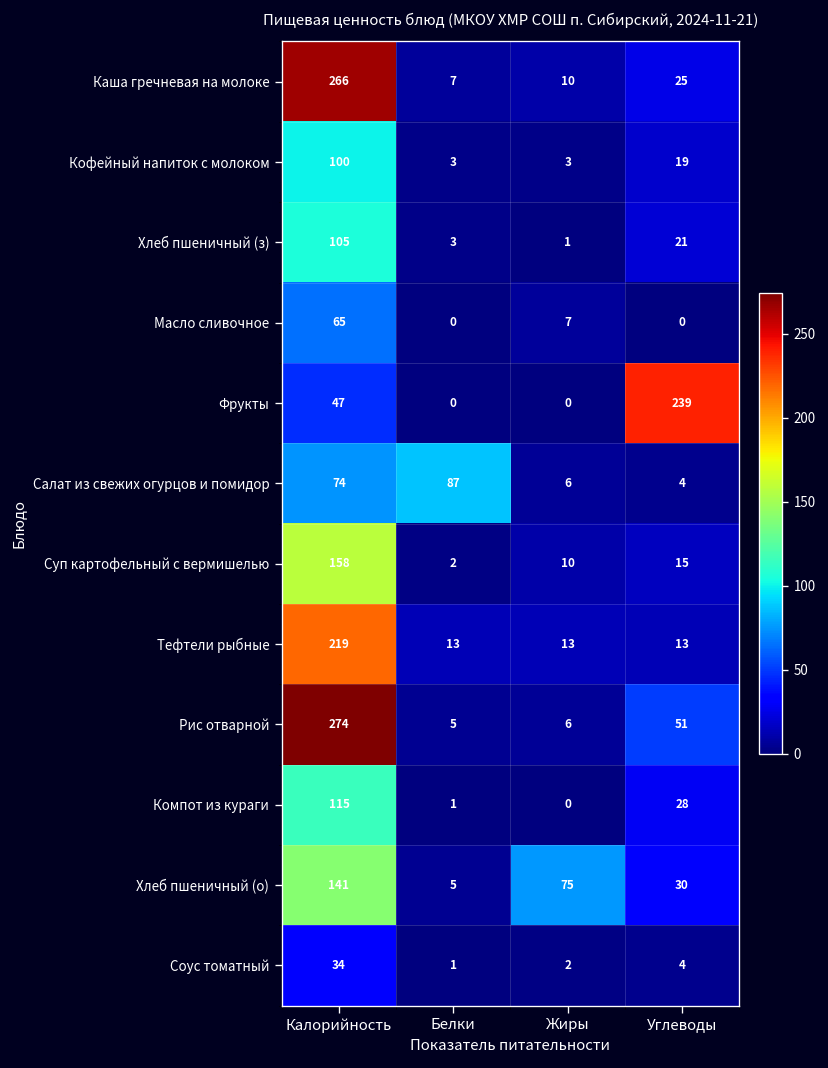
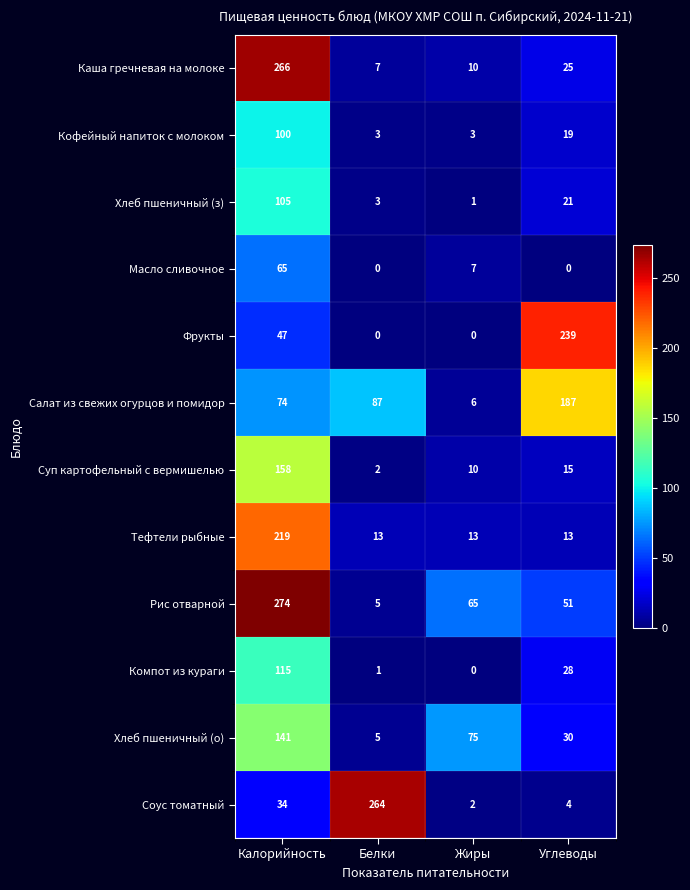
Салат из свежих огурцов и помидор, Углеводы: 4 -> 187
Рис отварной, Жиры: 6 -> 65
Соус томатный, Белки: 1 -> 264
